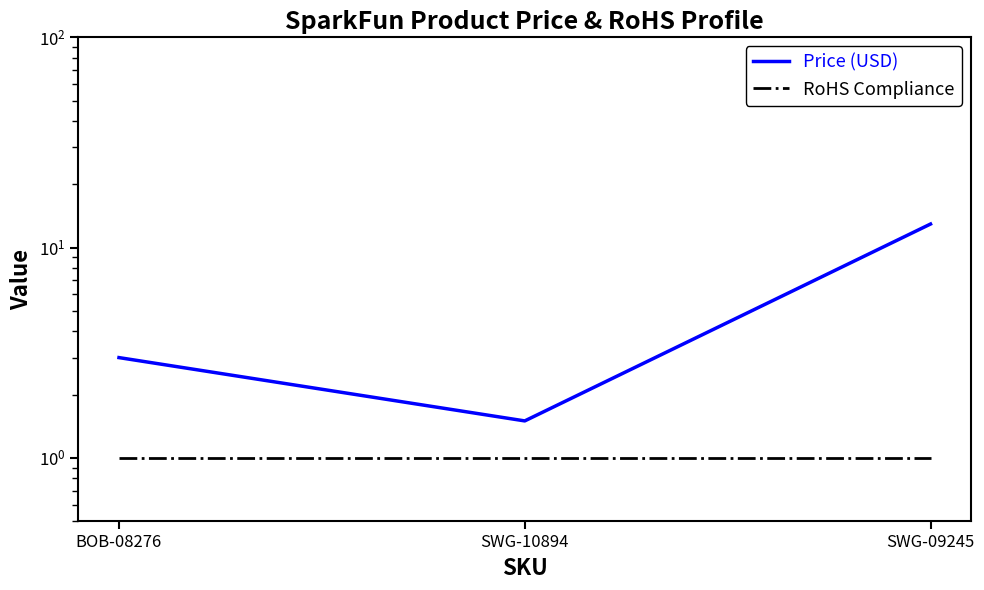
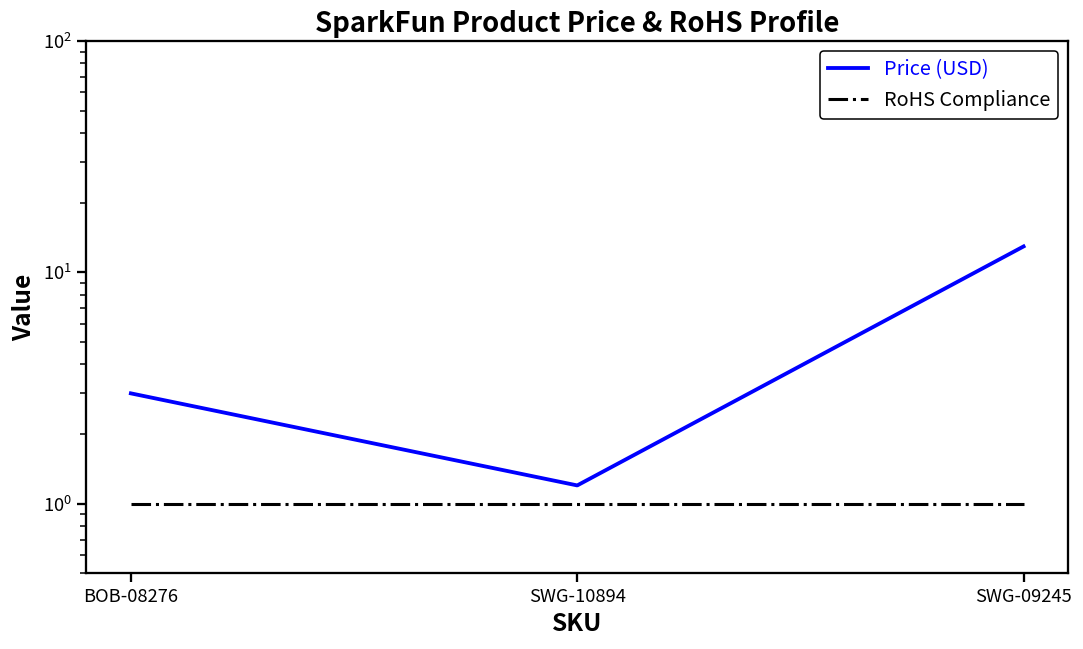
Price (USD), SWG-10894: 1.5 -> 1.2
